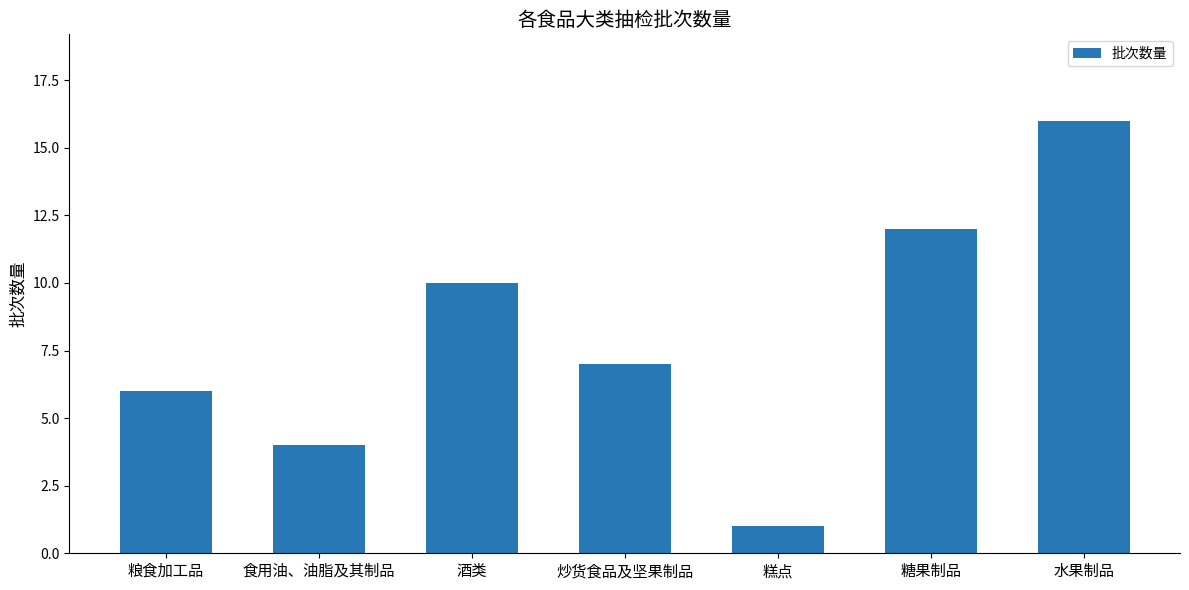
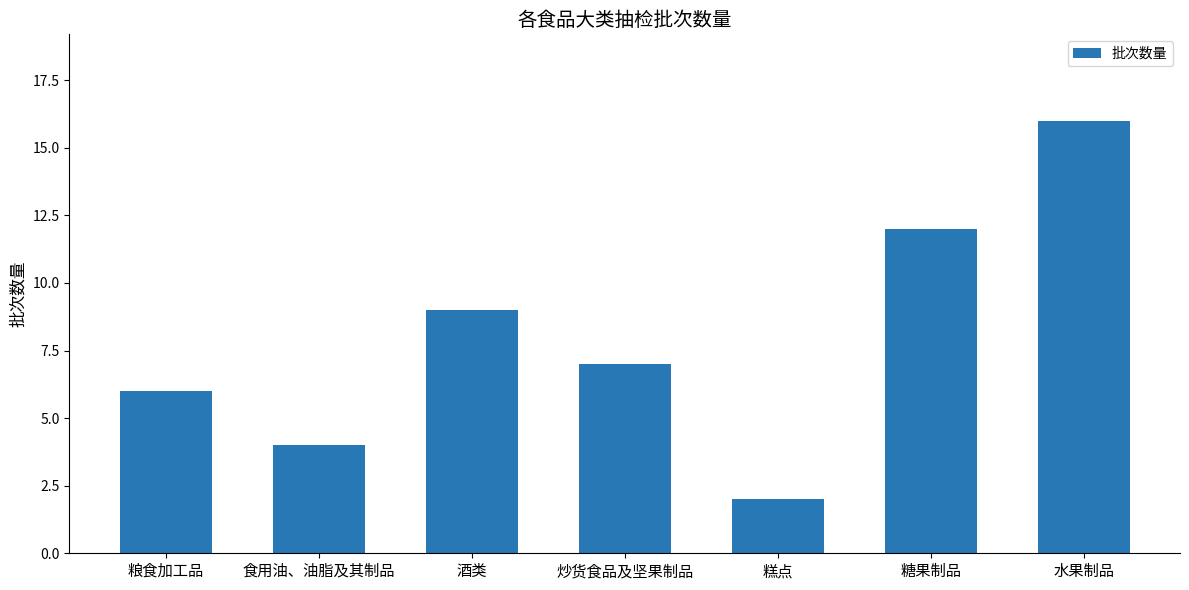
酒类: 10 -> 9
糕点: 1 -> 2
